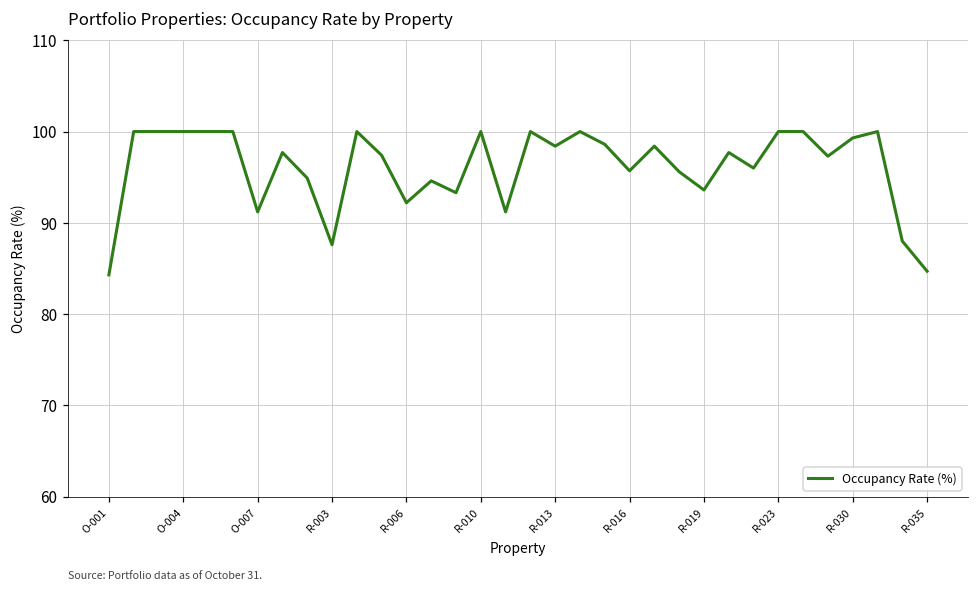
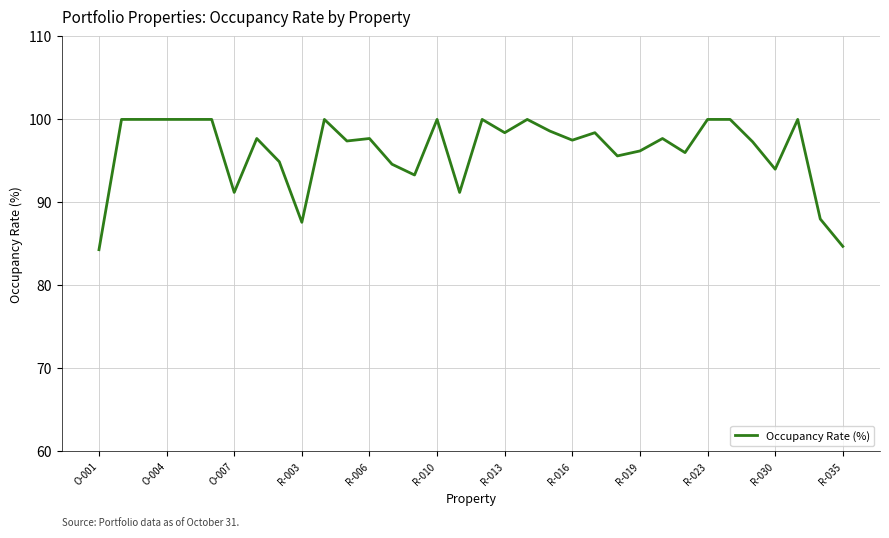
R-006: 92 -> 98
R-016: 96 -> 98
R-019: 94 -> 96
R-030: 99 -> 94
